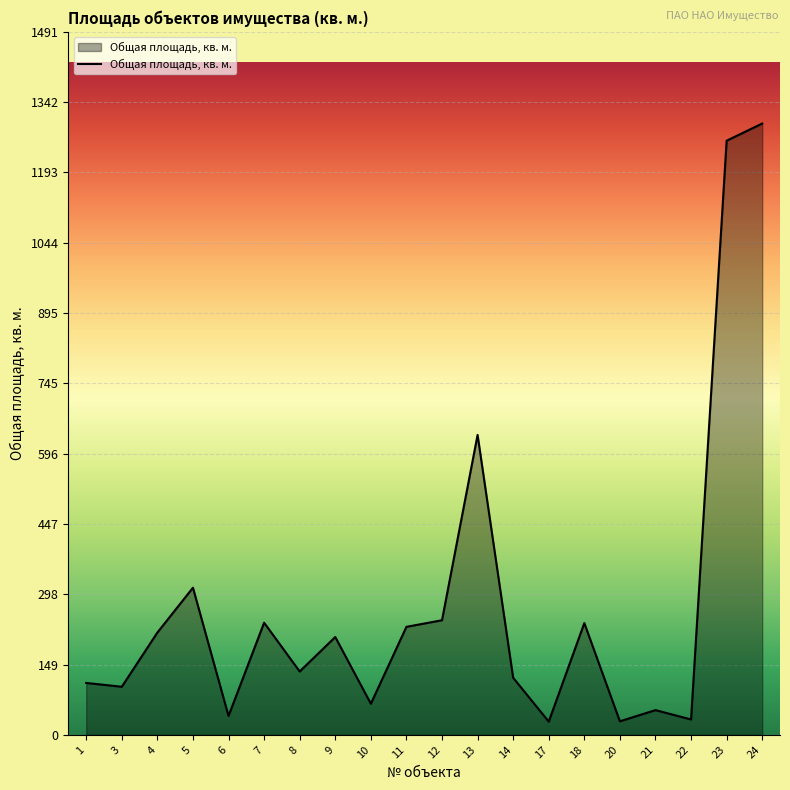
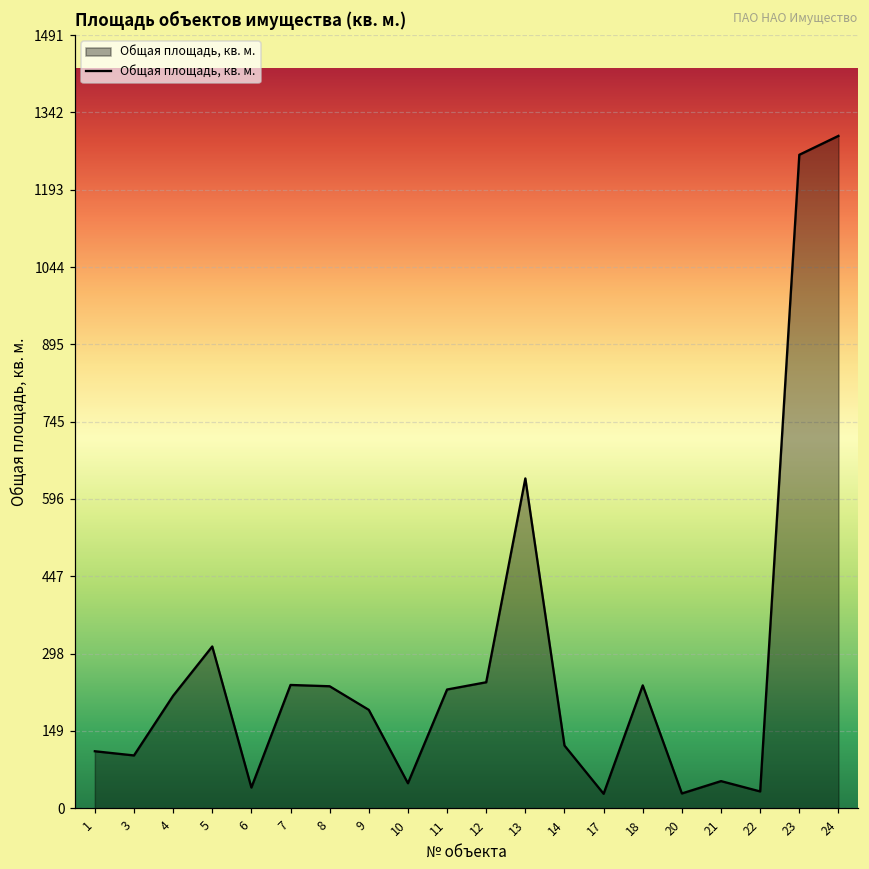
8: 130 -> 240
9: 210 -> 190
10: 70 -> 50
